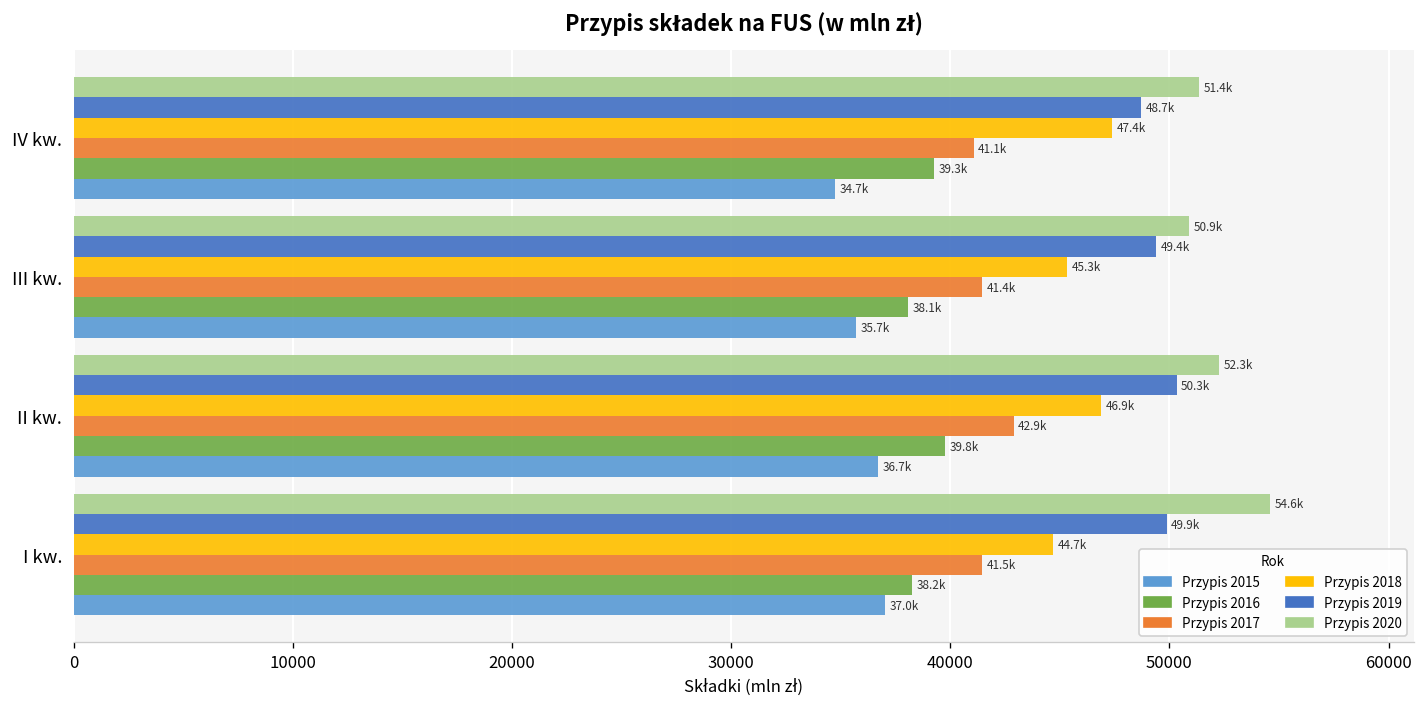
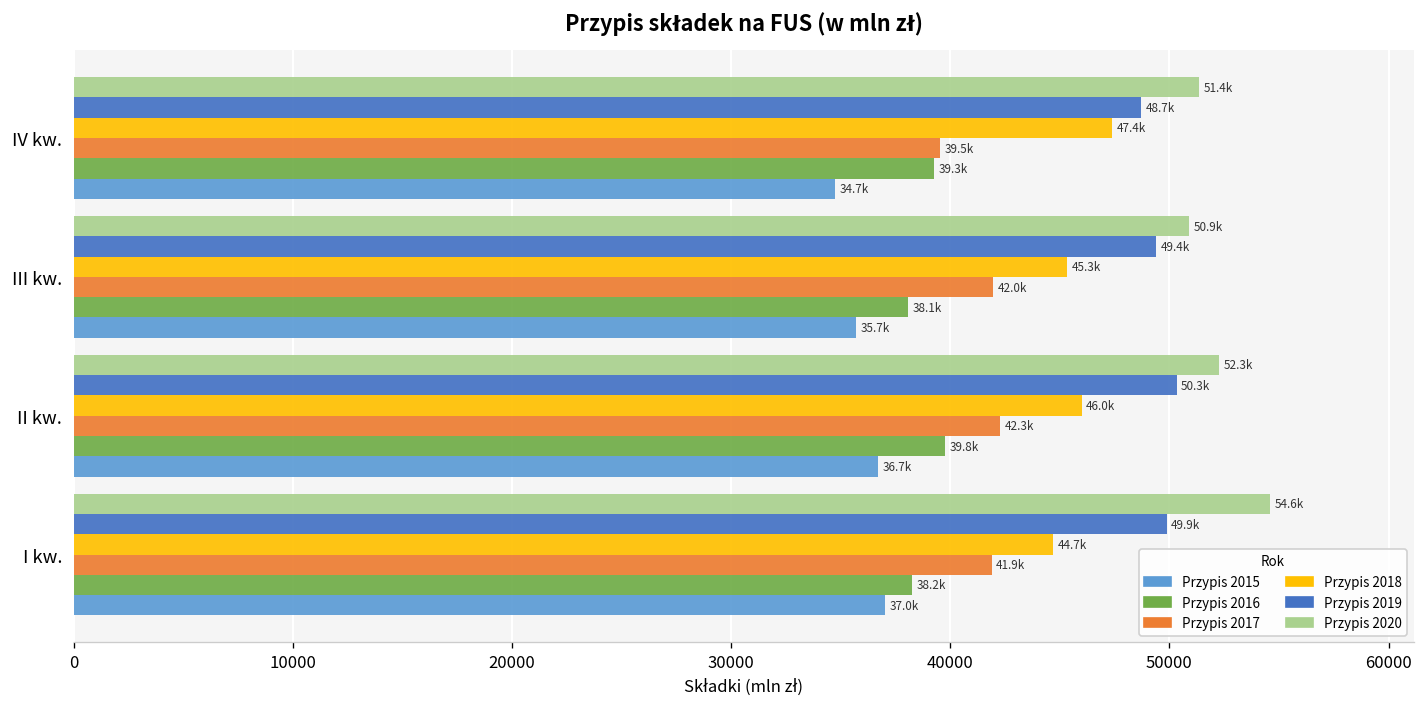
Przypis 2017, IV kw.: 41.1k -> 39.5k
Przypis 2017, III kw.: 41.4k -> 42.0k
Przypis 2018, II kw.: 46.9k -> 46.0k
Przypis 2017, II kw.: 42.9k -> 42.3k
Przypis 2017, I kw.: 41.5k -> 41.9k
